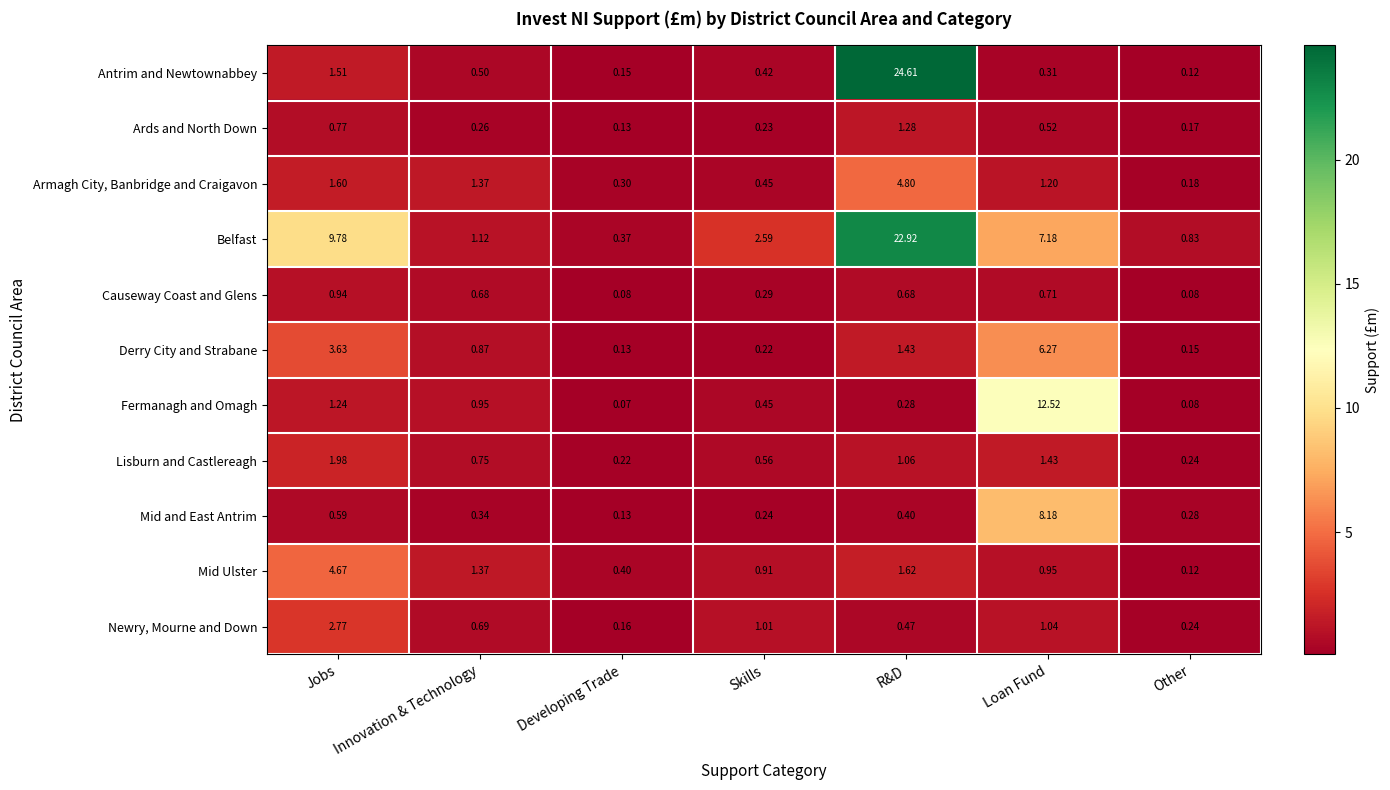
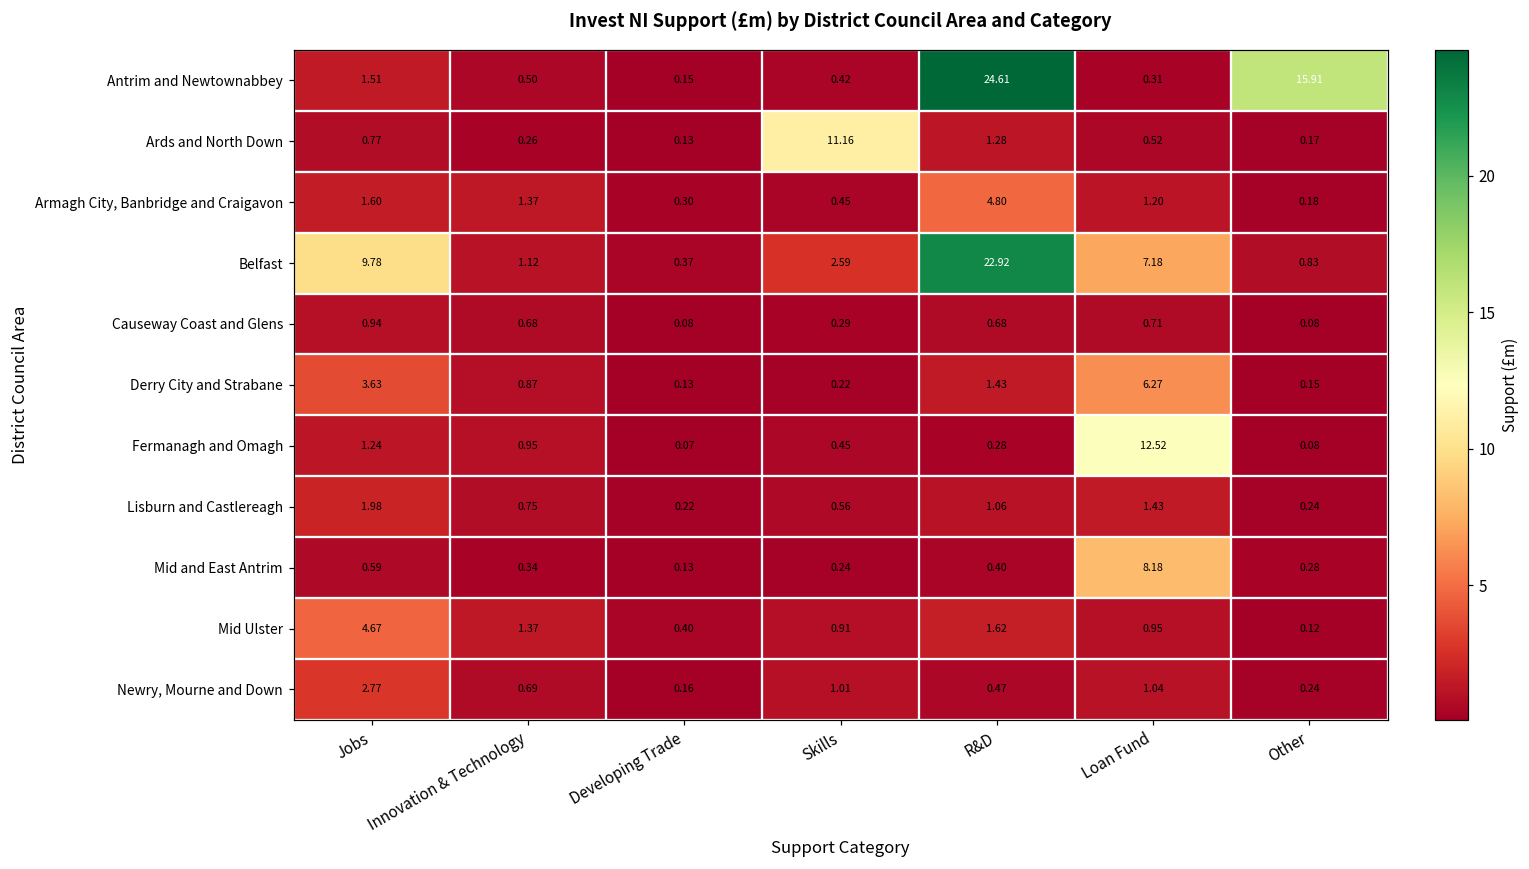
Antrim and Newtownabbey, Other: 0.12 -> 15.91
Ards and North Down, Skills: 0.23 -> 11.16
